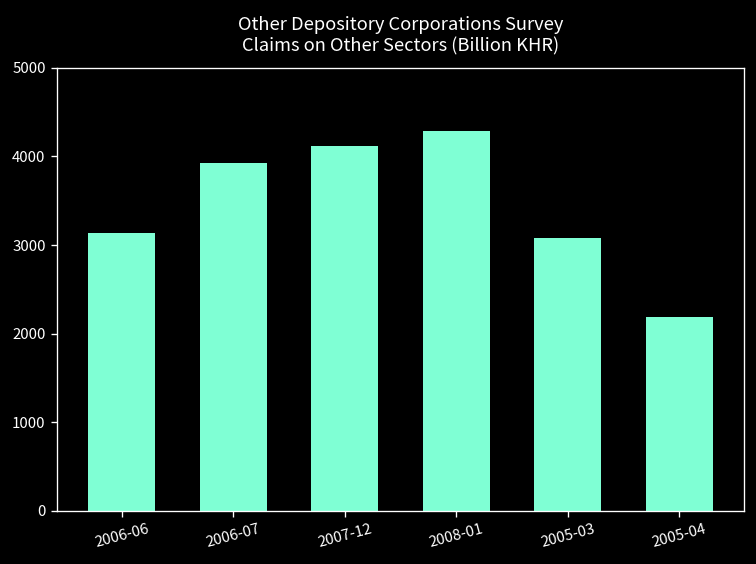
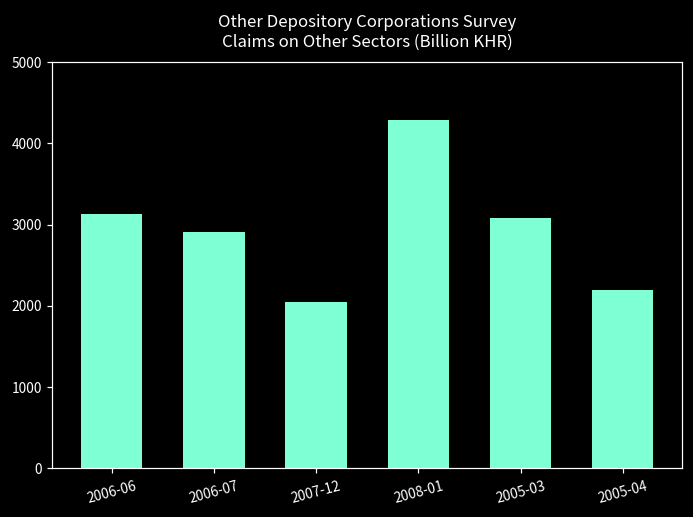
2006-07: 3900 -> 2900
2007-12: 4100 -> 2100
